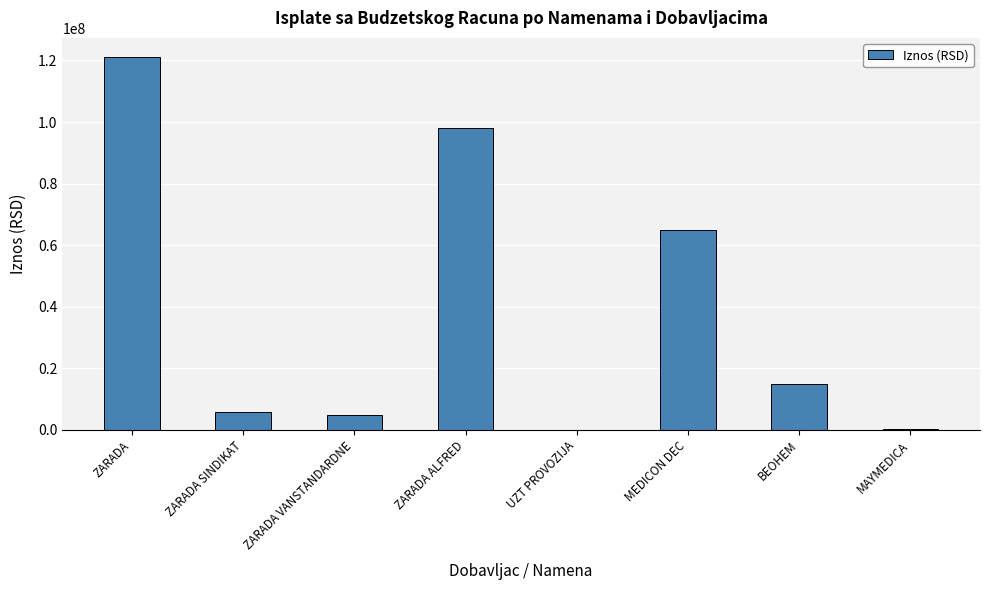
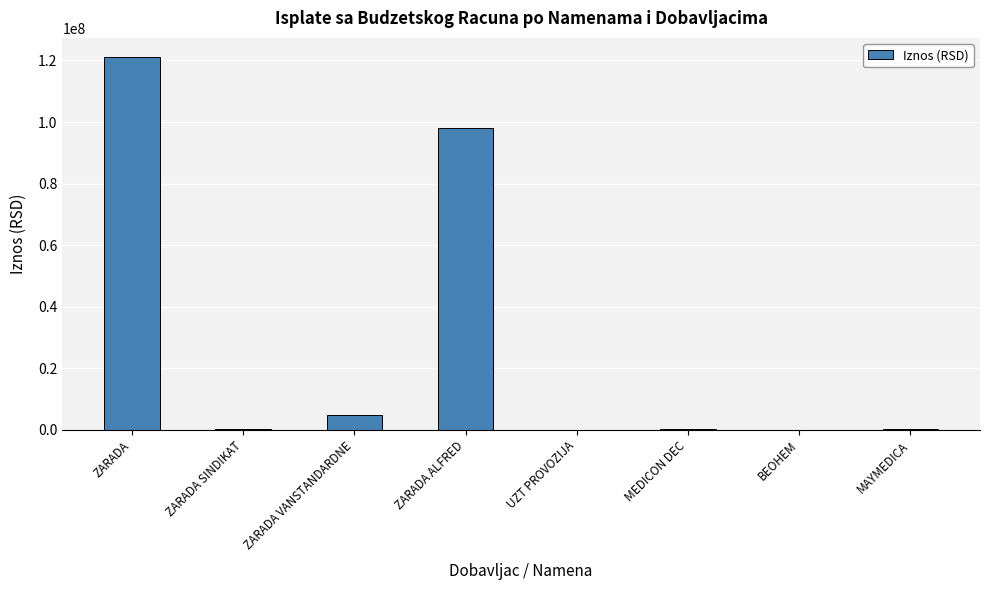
ZARADA SINDIKAT: 6000000 -> 0
MEDICON DEC: 65000000 -> 0
BEOHEM: 15000000 -> 0
